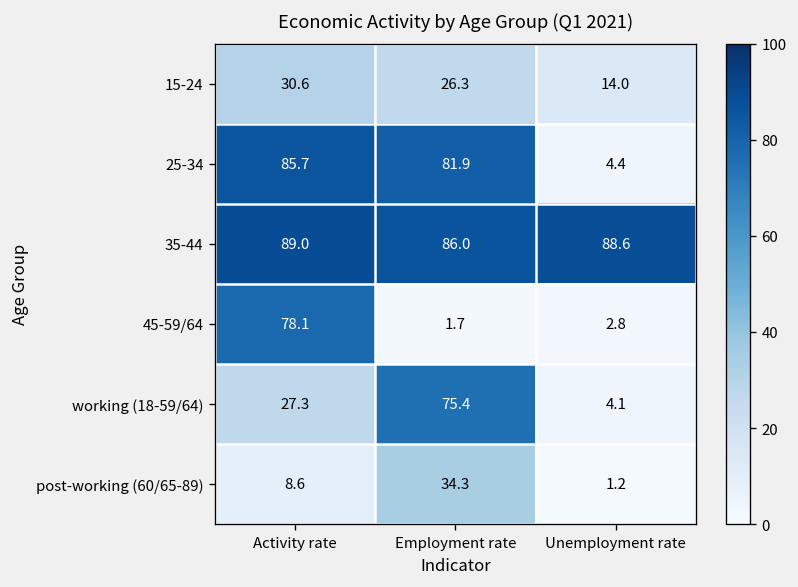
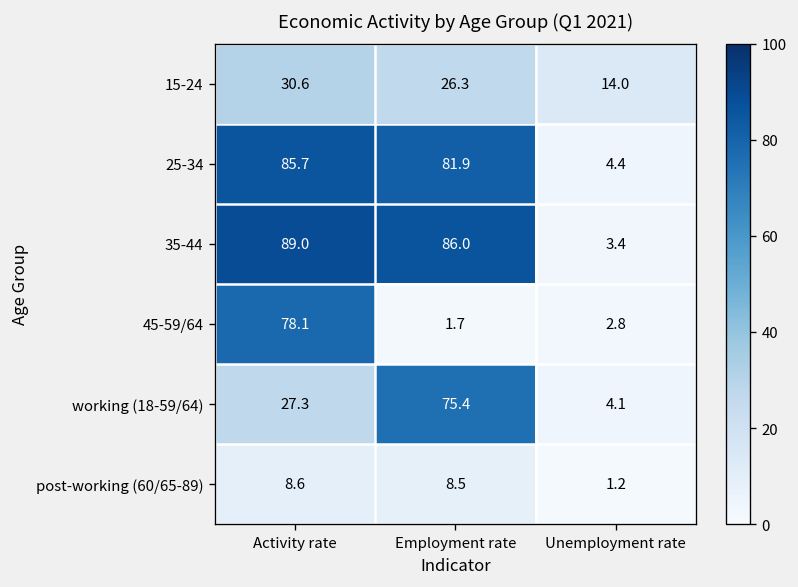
35-44, Unemployment rate: 88.6 -> 3.4
post-working (60/65-89), Employment rate: 34.3 -> 8.5
